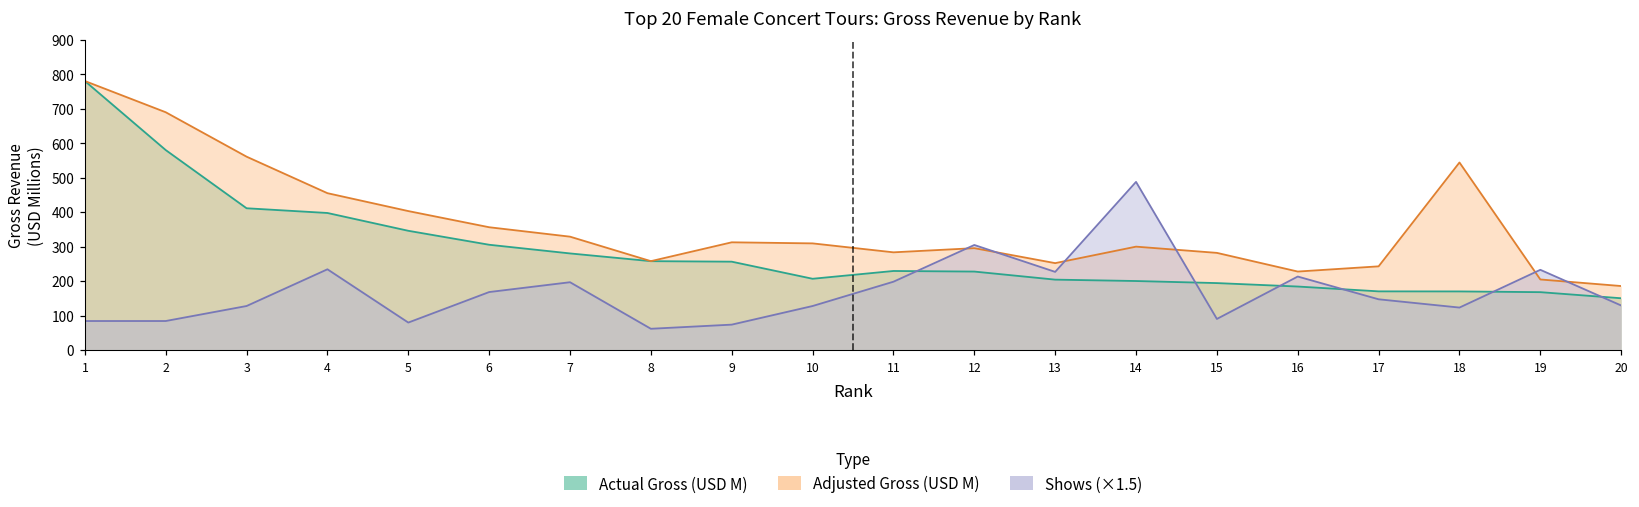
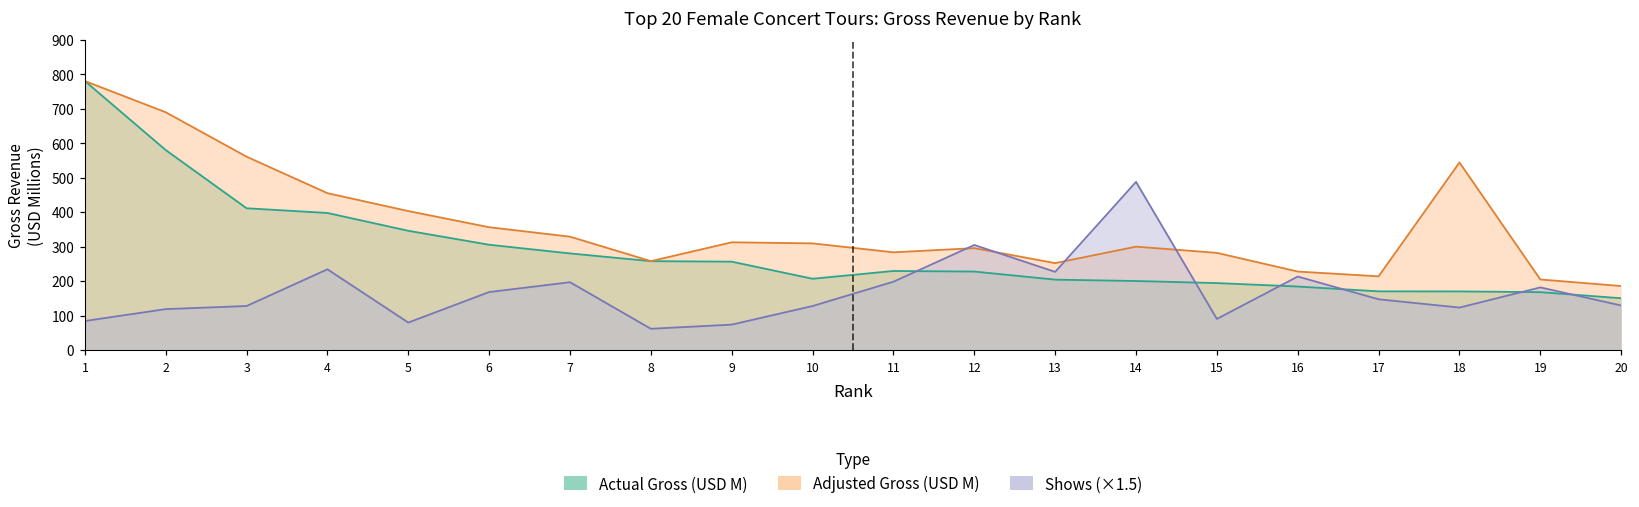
Shows (×1.5), 2: 80 -> 120
Adjusted Gross (USD M), 17: 240 -> 210
Shows (×1.5), 19: 230 -> 180
